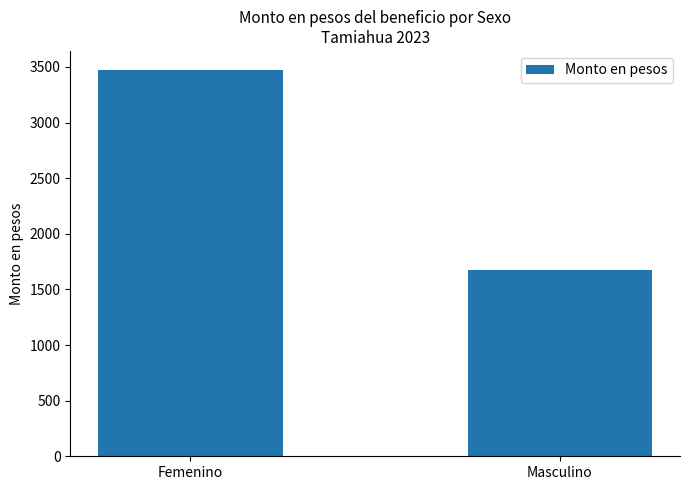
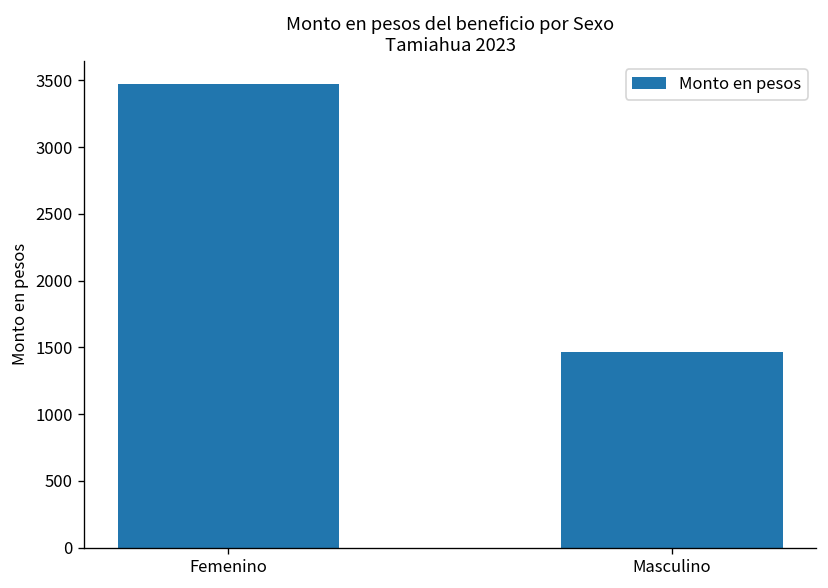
Masculino: 1670 -> 1460
